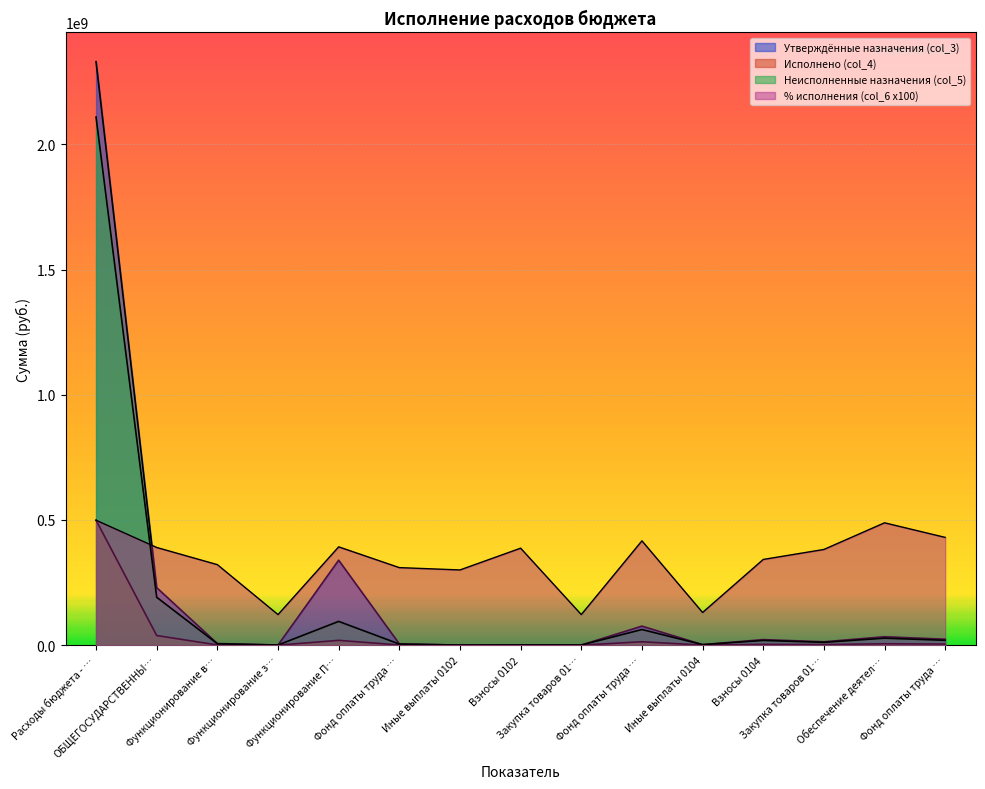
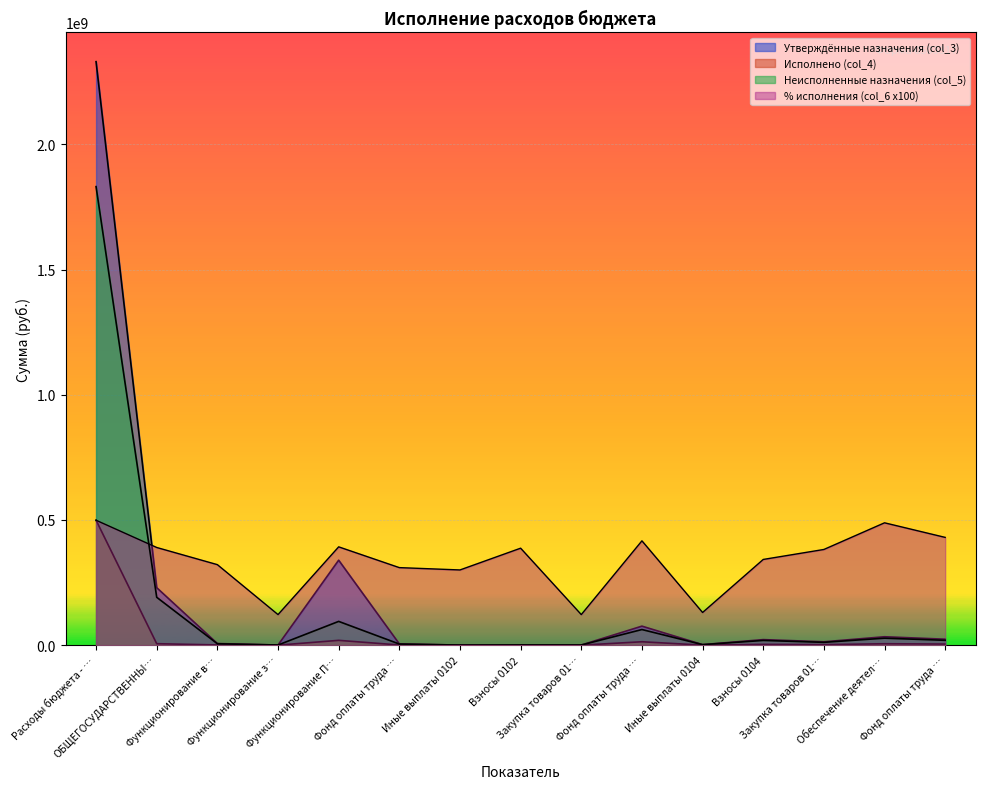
Неисполненные назначения (col_5), Расходы бюджета - …: 2110000000 -> 1830000000
Исполнено (col_4), ОБЩЕГОСУДАРСТВЕННЫ…: 40000000 -> 10000000
